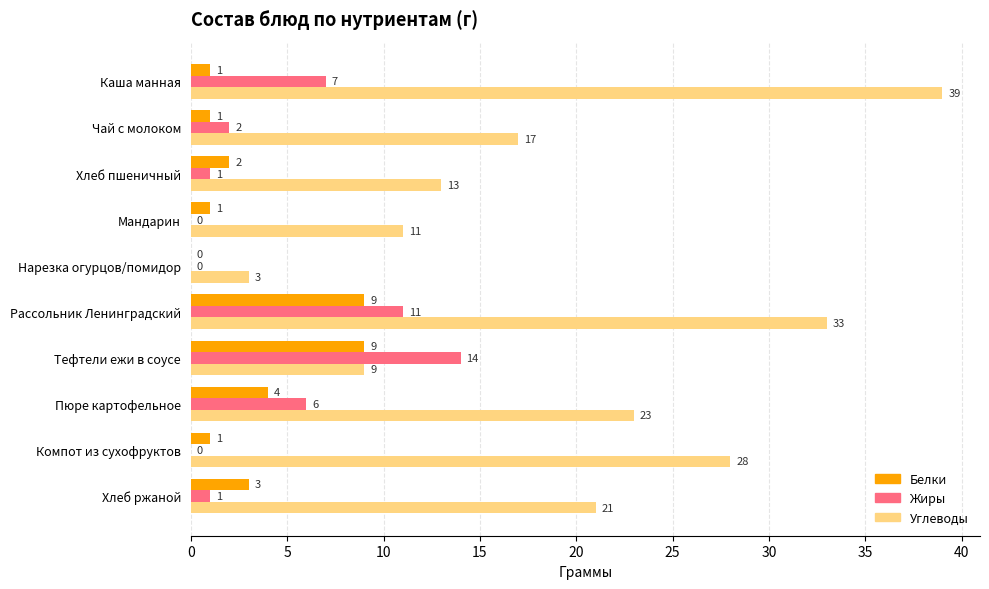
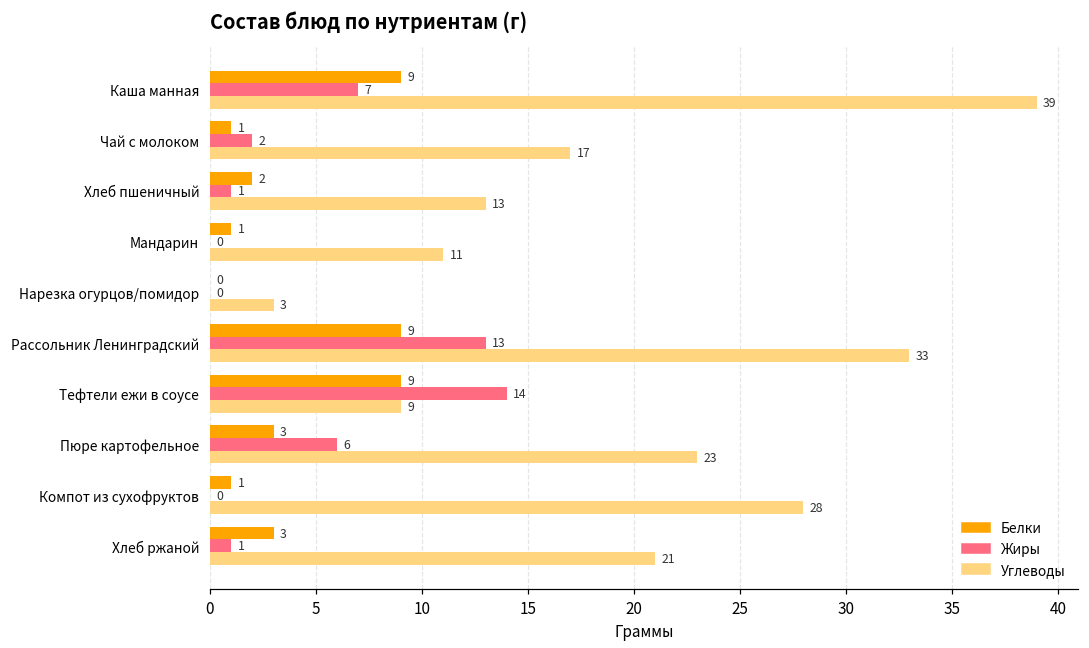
Белки, Каша манная: 1 -> 9
Жиры, Рассольник Ленинградский: 11 -> 13
Белки, Пюре картофельное: 4 -> 3
